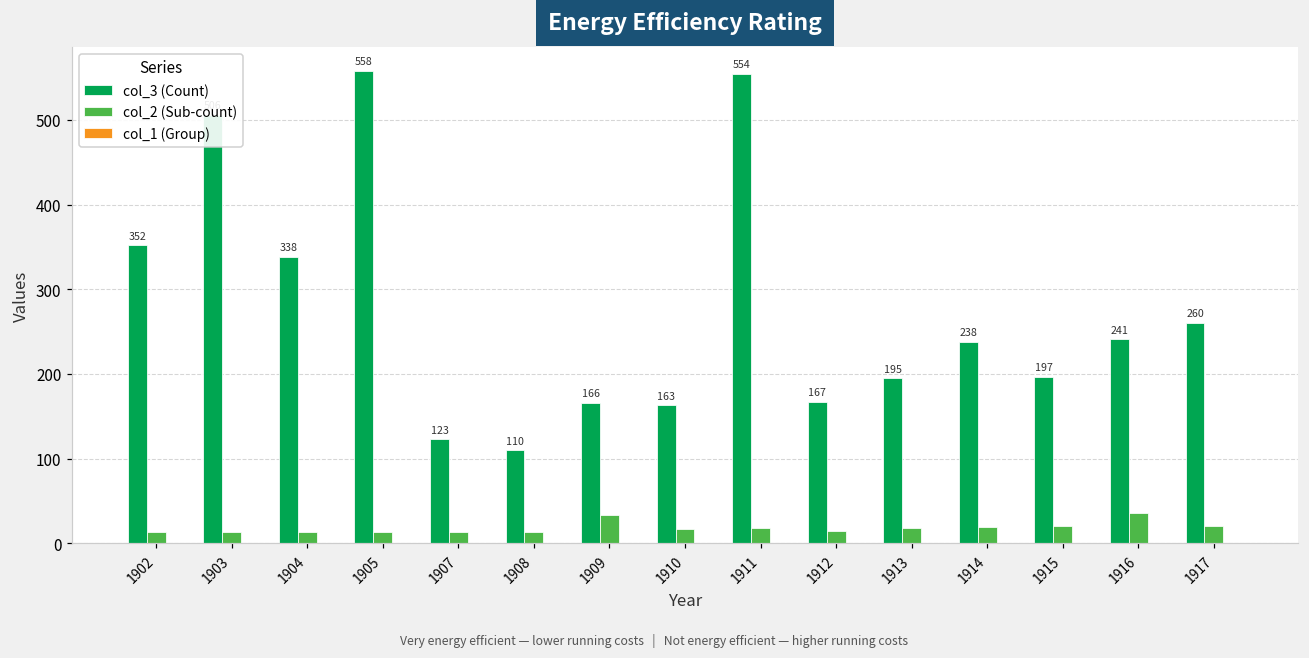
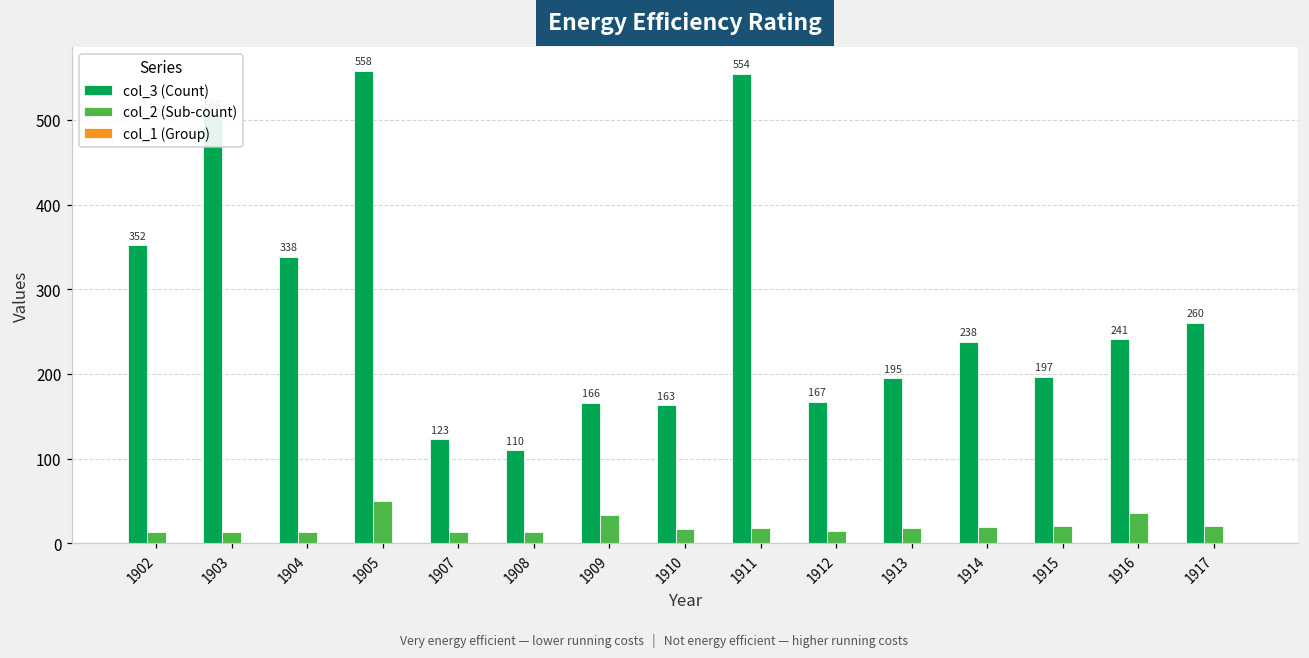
col_2 (Sub-count), 1905: 10 -> 50
